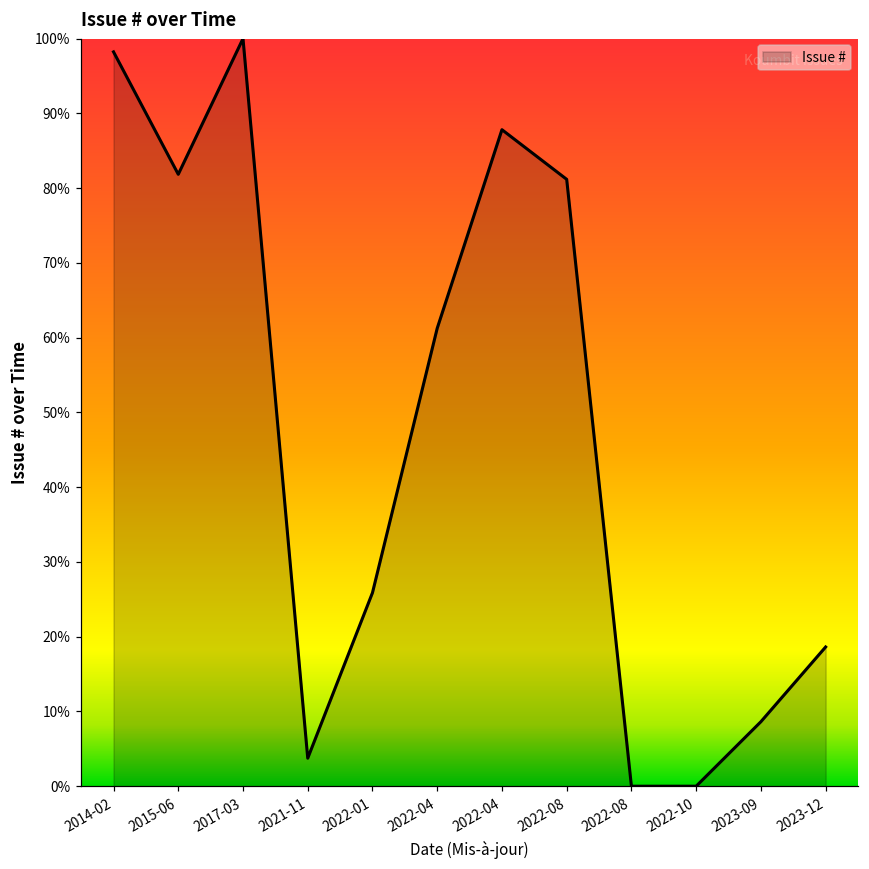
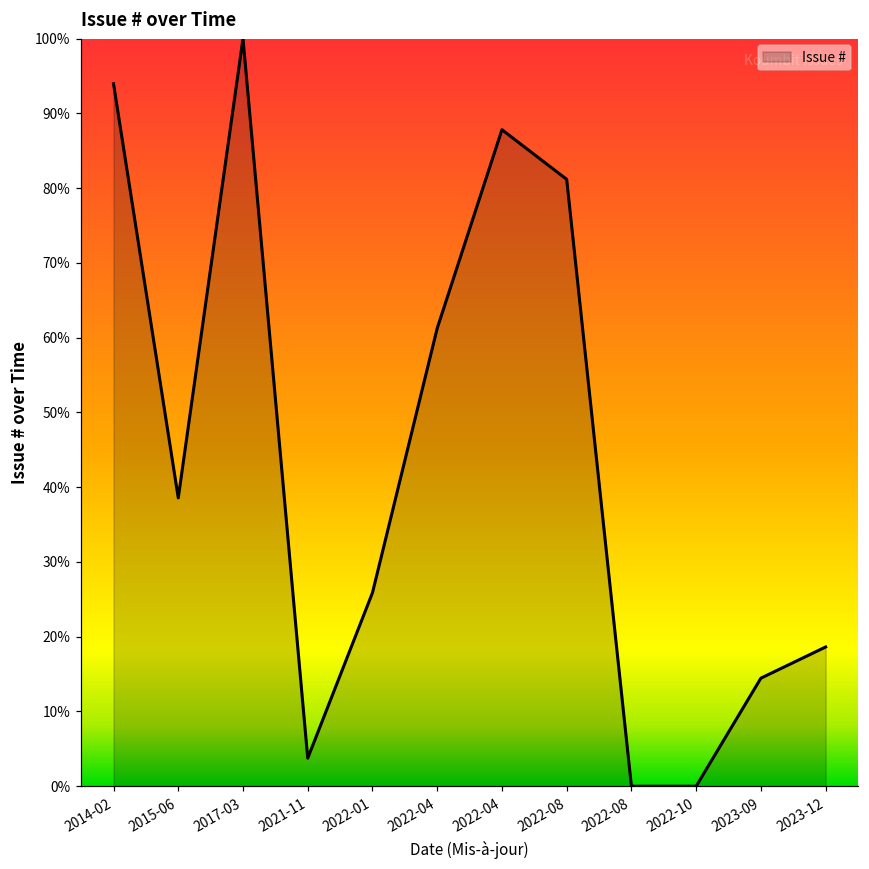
2014-02: 98% -> 94%
2015-06: 82% -> 39%
2023-09: 9% -> 14%
